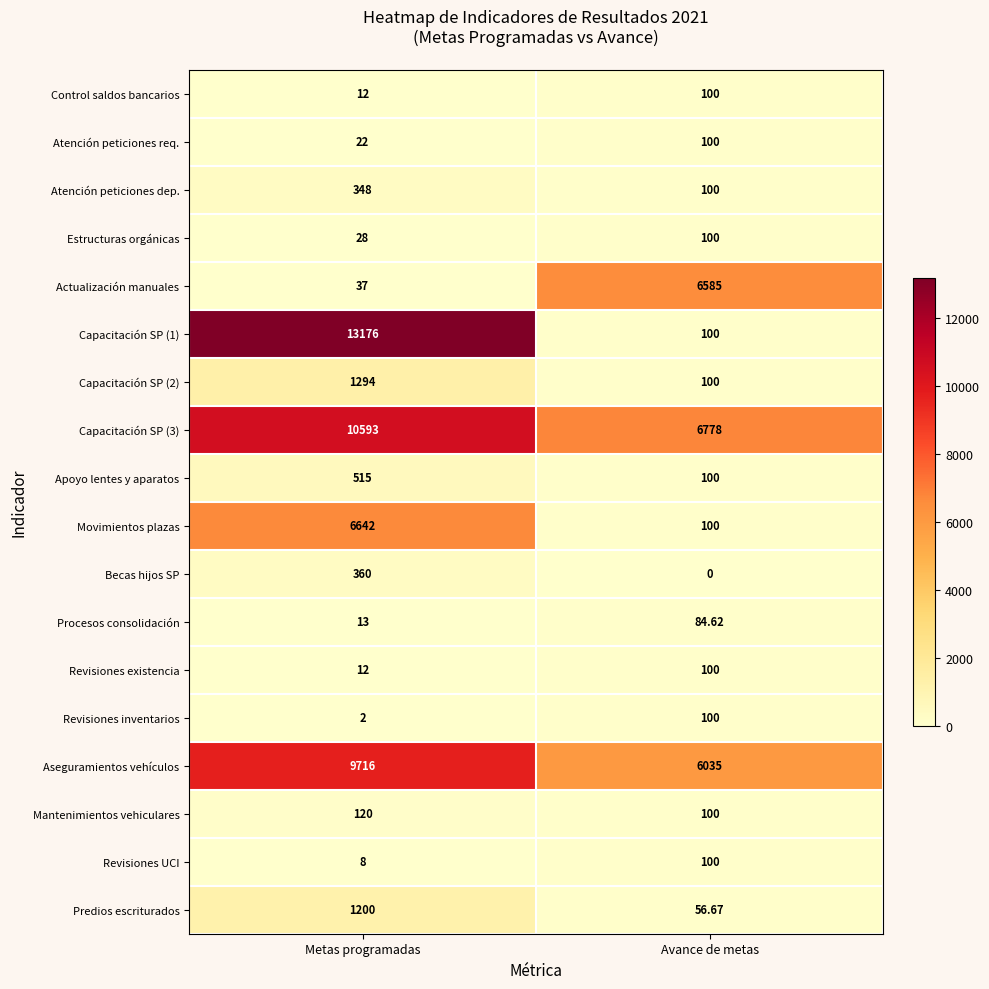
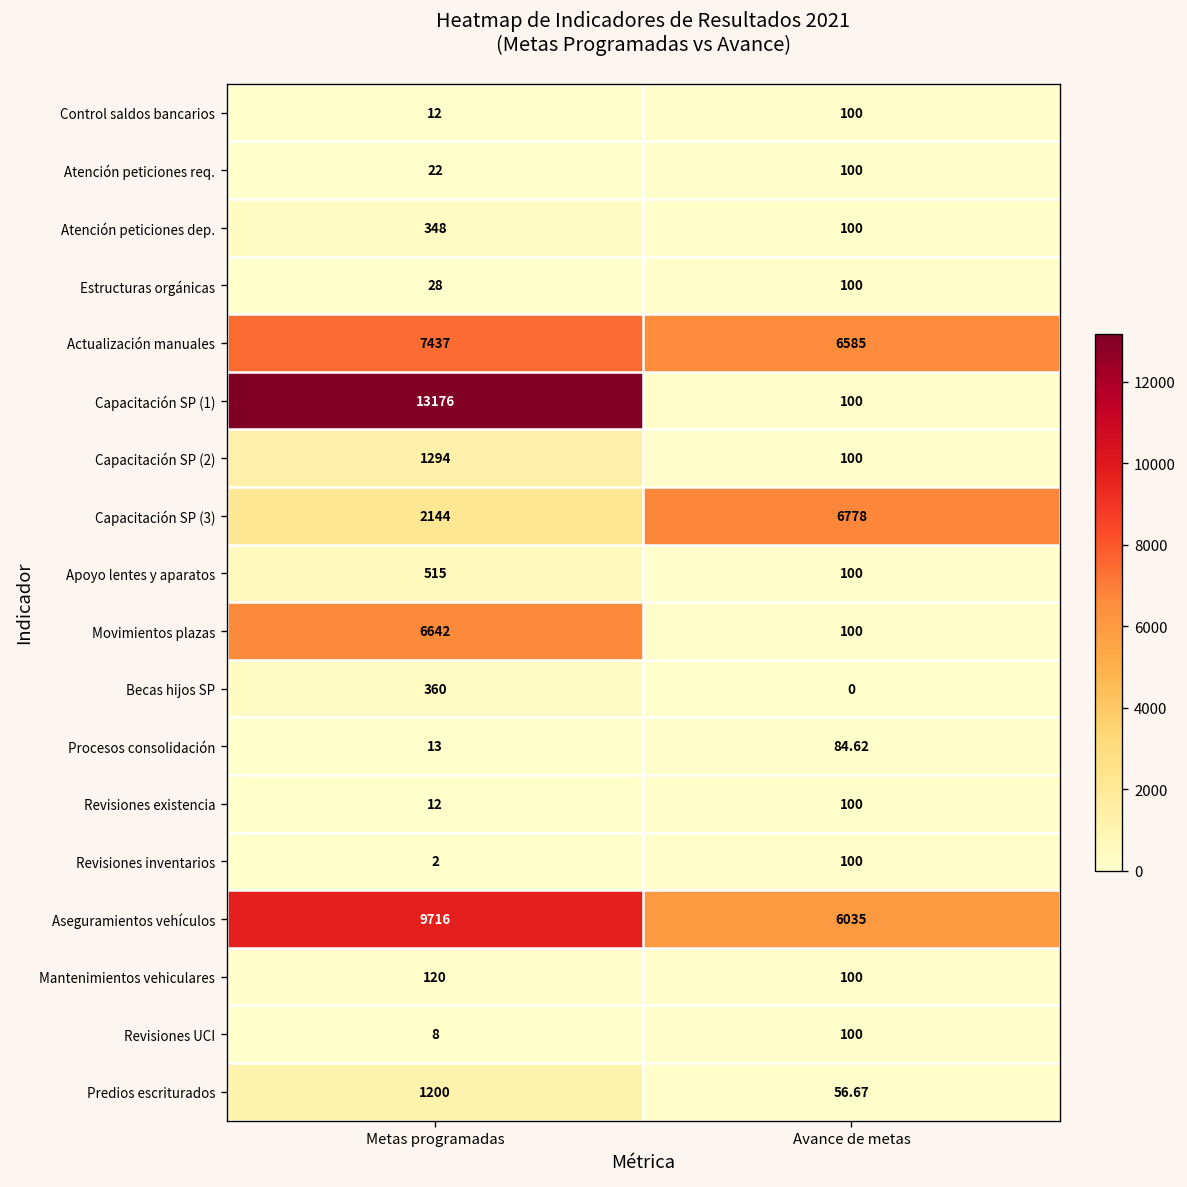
Actualización manuales, Metas programadas: 37 -> 7437
Capacitación SP (3), Metas programadas: 10593 -> 2144
